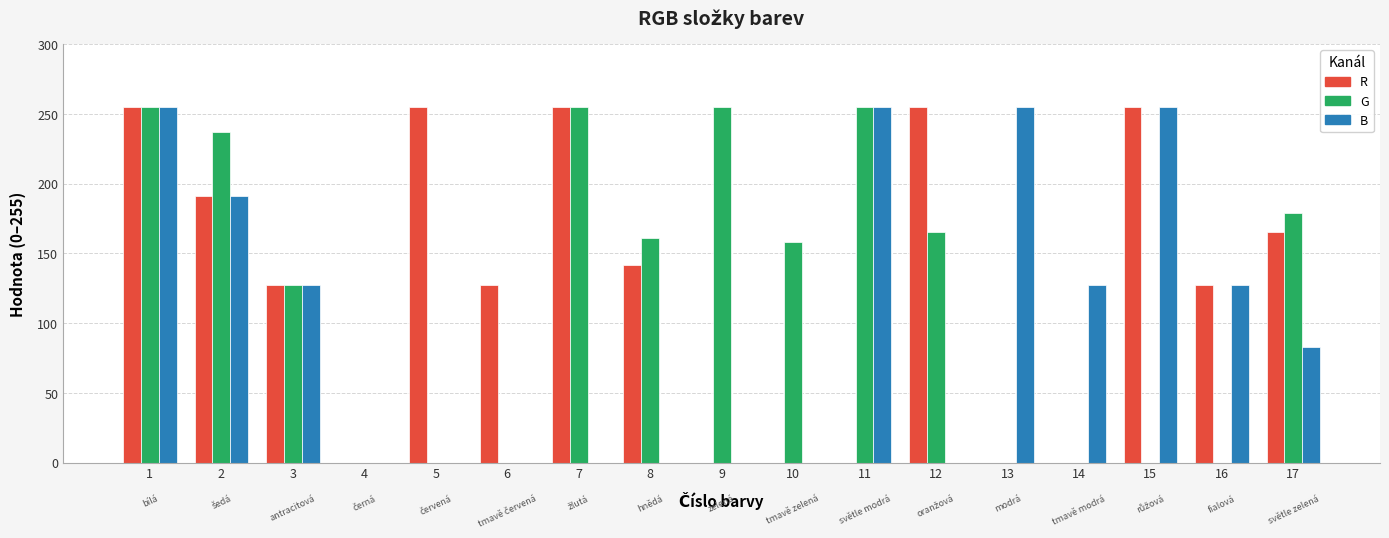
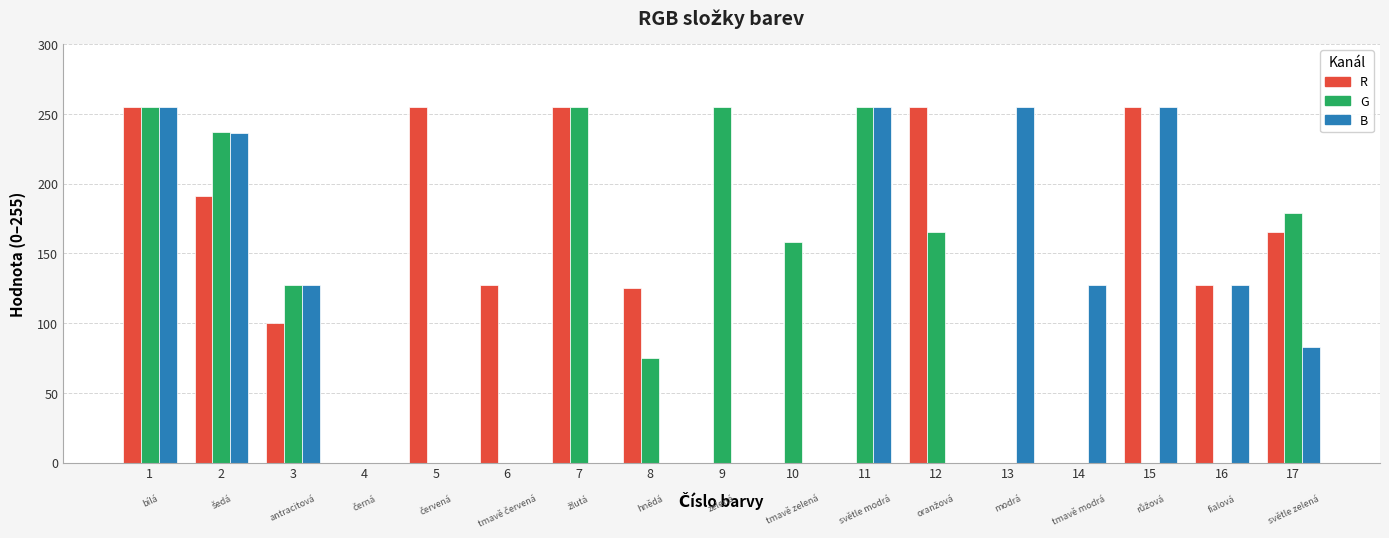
B, 2: 191 -> 236
R, 3: 128 -> 100
R, 8: 142 -> 125
G, 8: 161 -> 75
